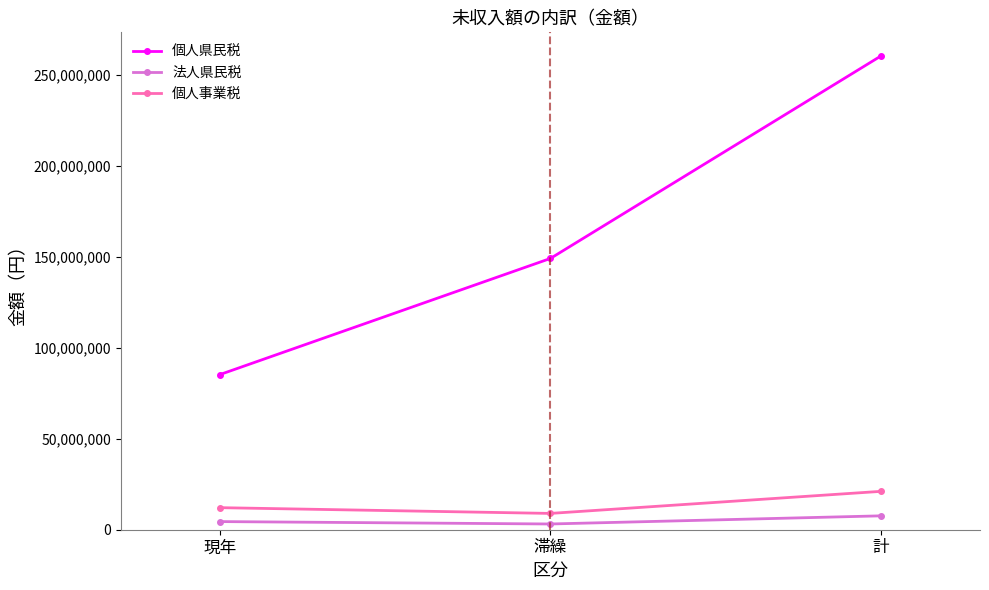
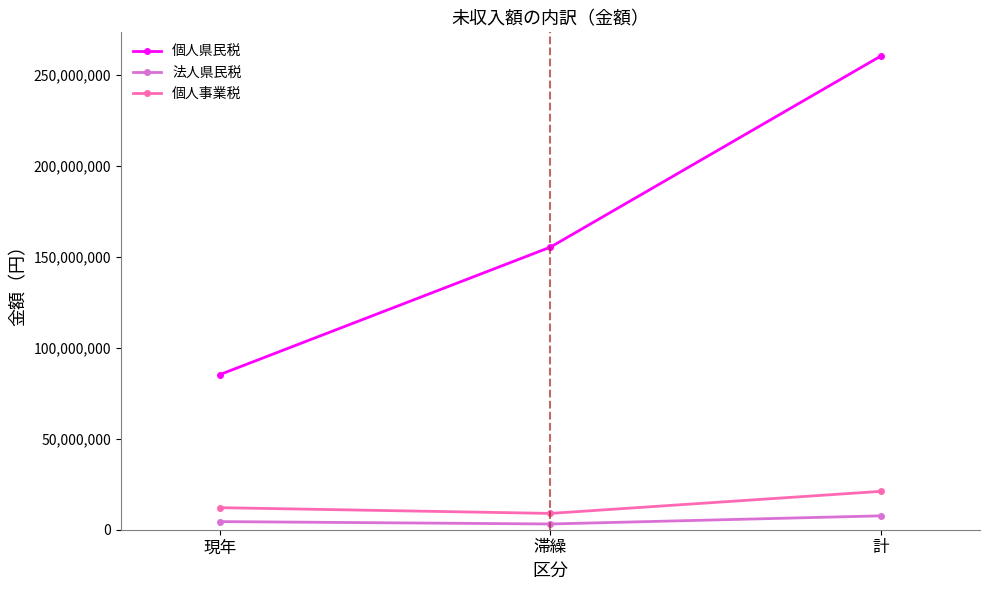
個人県民税, 滞繰: 149,000,000 -> 155,000,000
